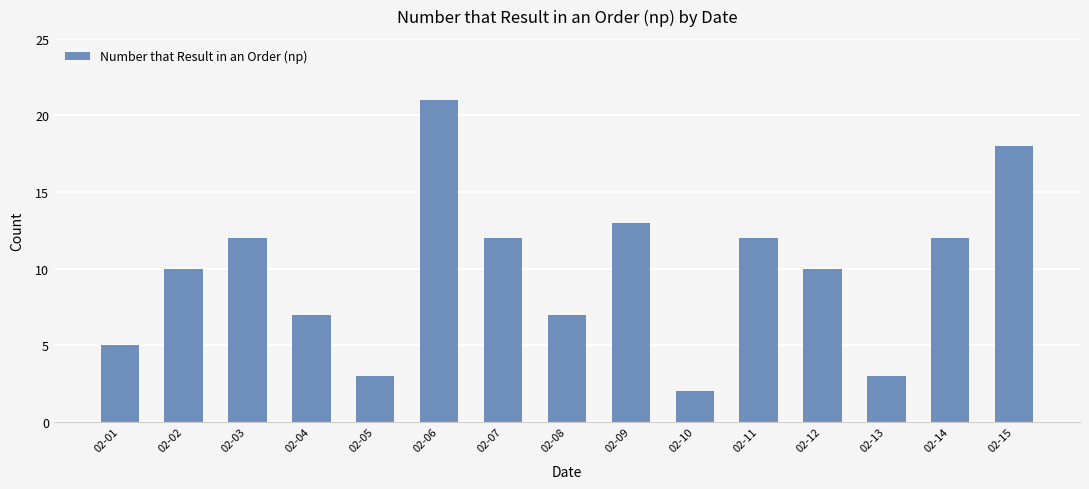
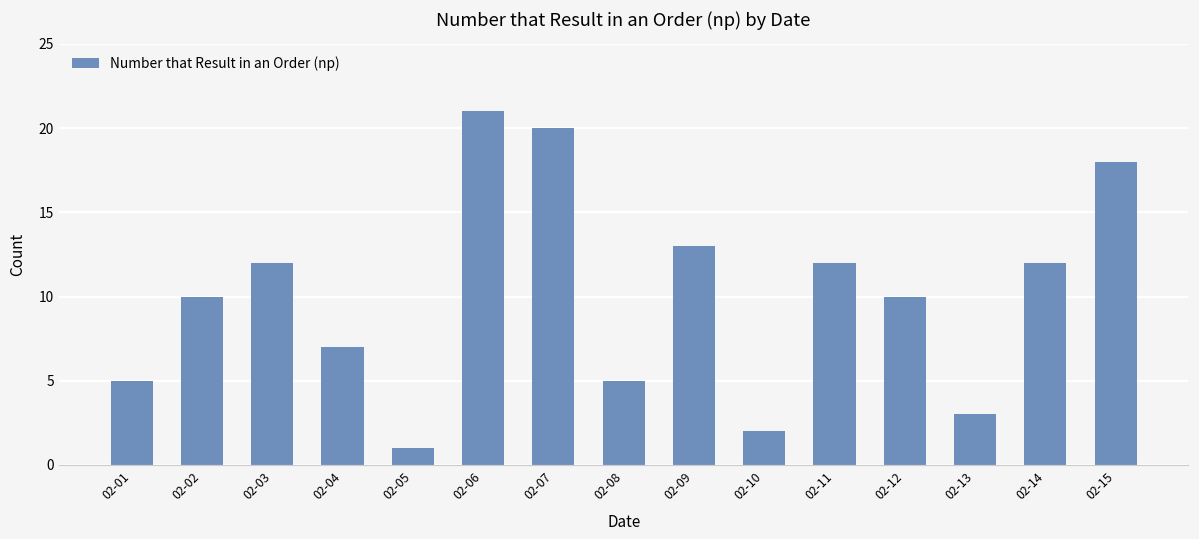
02-05: 3 -> 1
02-07: 12 -> 20
02-08: 7 -> 5
